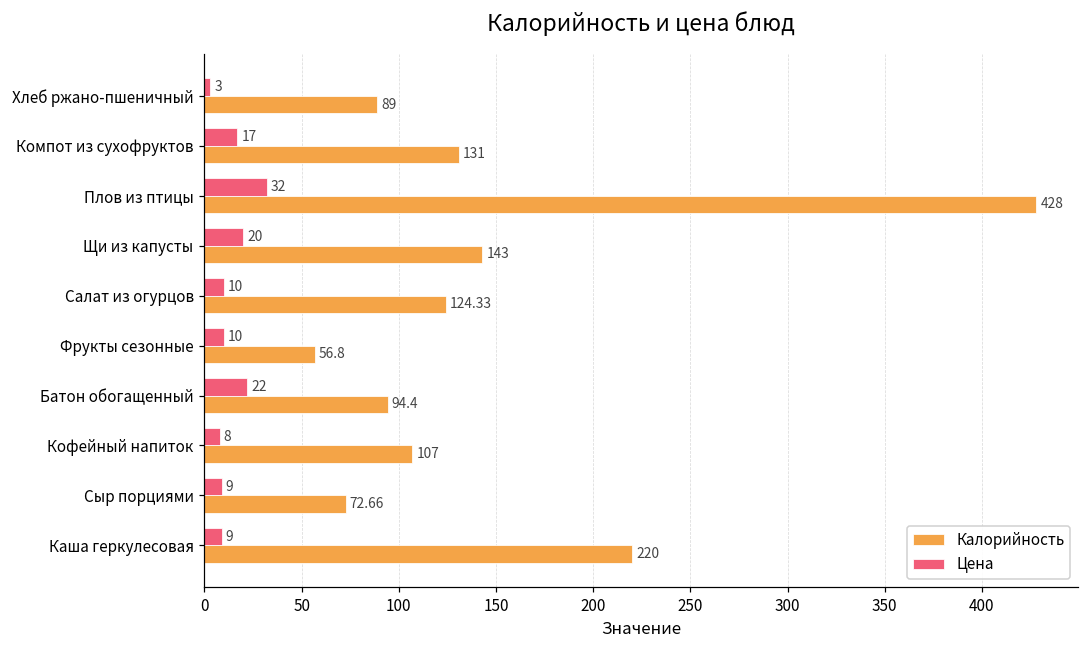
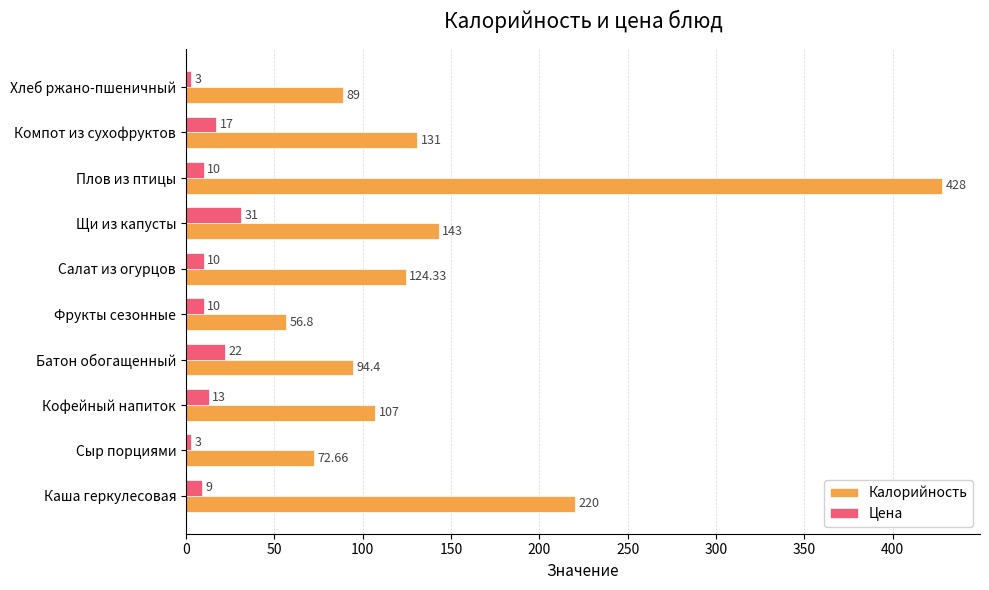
Цена, Плов из птицы: 32 -> 10
Цена, Щи из капусты: 20 -> 31
Цена, Кофейный напиток: 8 -> 13
Цена, Сыр порциями: 9 -> 3
